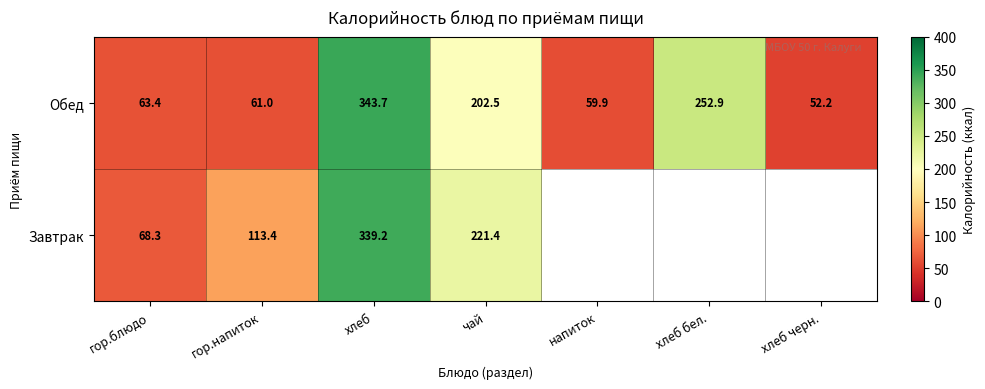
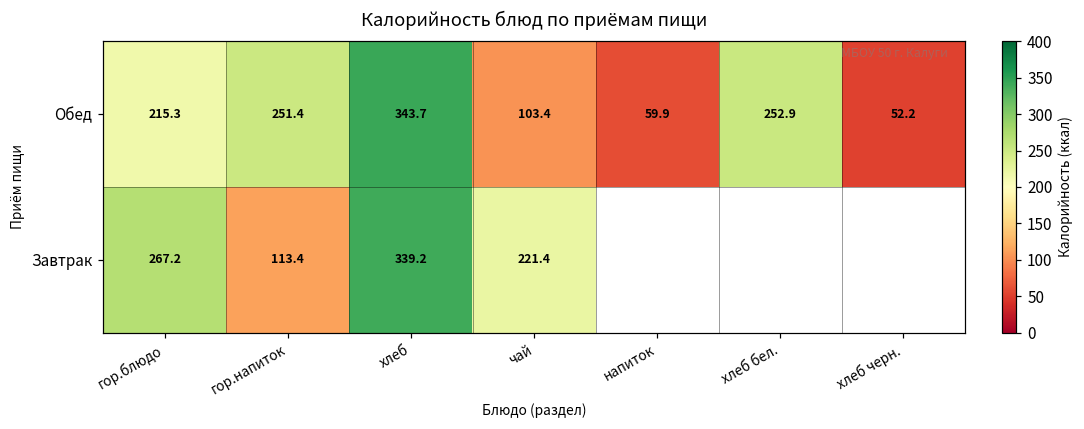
Обед, гор.блюдо: 63.4 -> 215.3
Обед, гор.напиток: 61.0 -> 251.4
Обед, чай: 202.5 -> 103.4
Завтрак, гор.блюдо: 68.3 -> 267.2
